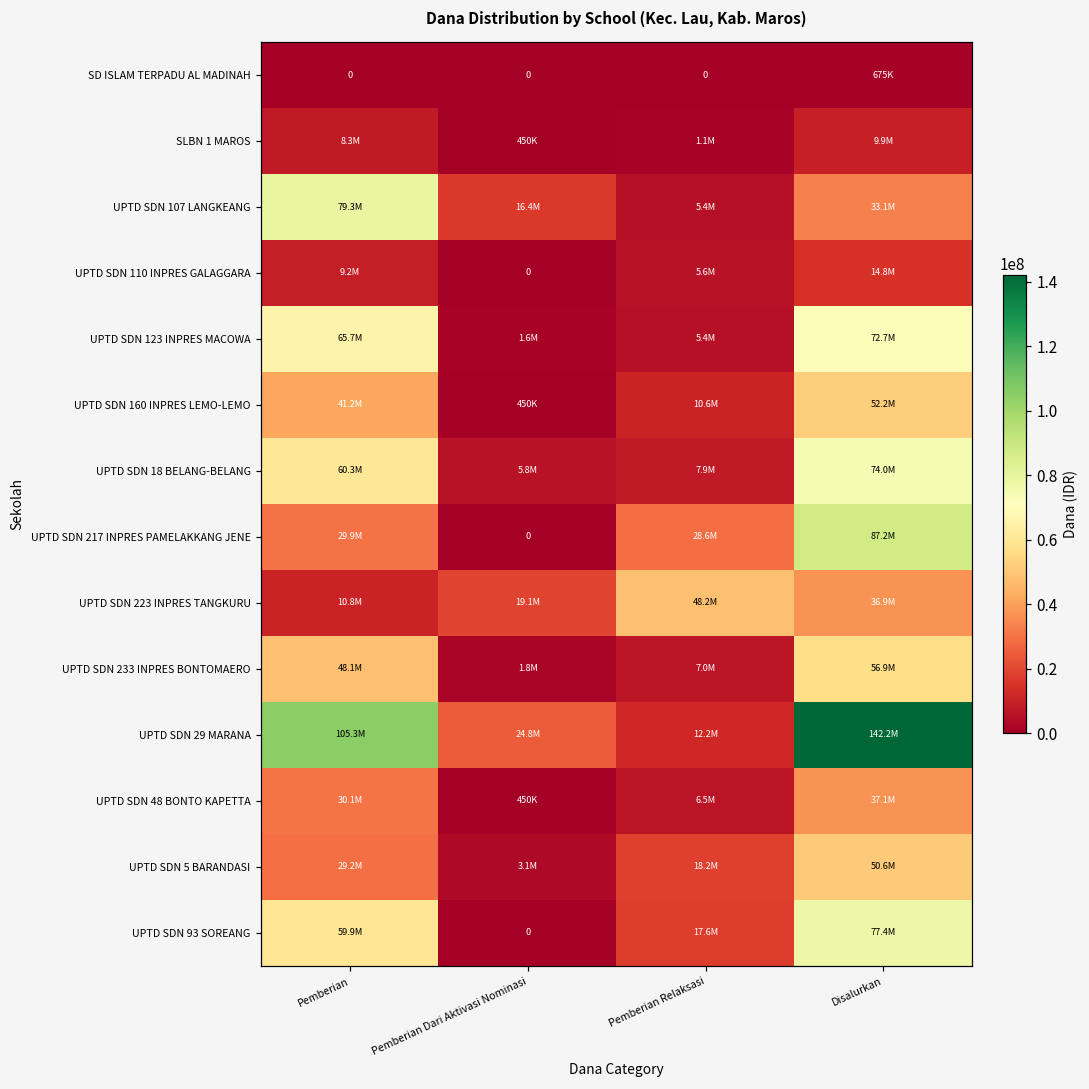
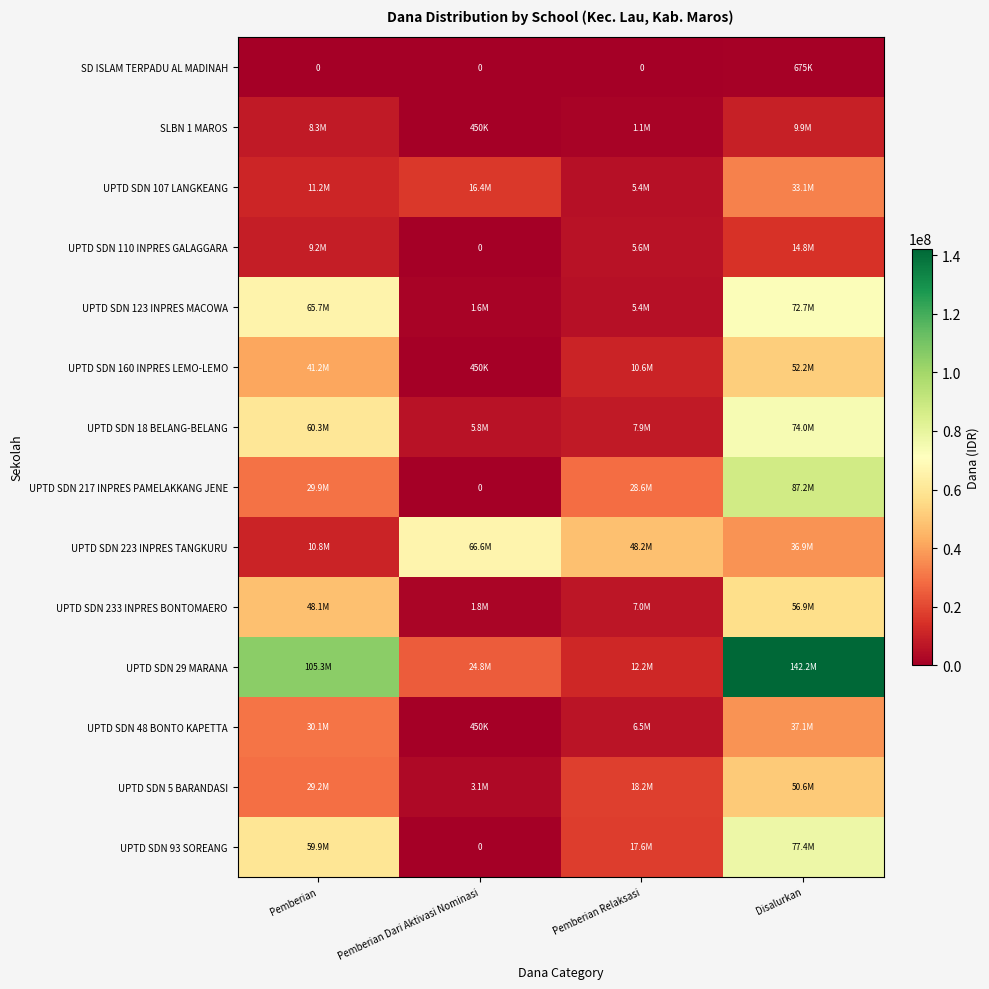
UPTD SDN 107 LANGKEANG, Pemberian: 79.3M -> 11.2M
UPTD SDN 223 INPRES TANGKURU, Pemberian Dari Aktivasi Nominasi: 19.1M -> 66.6M
